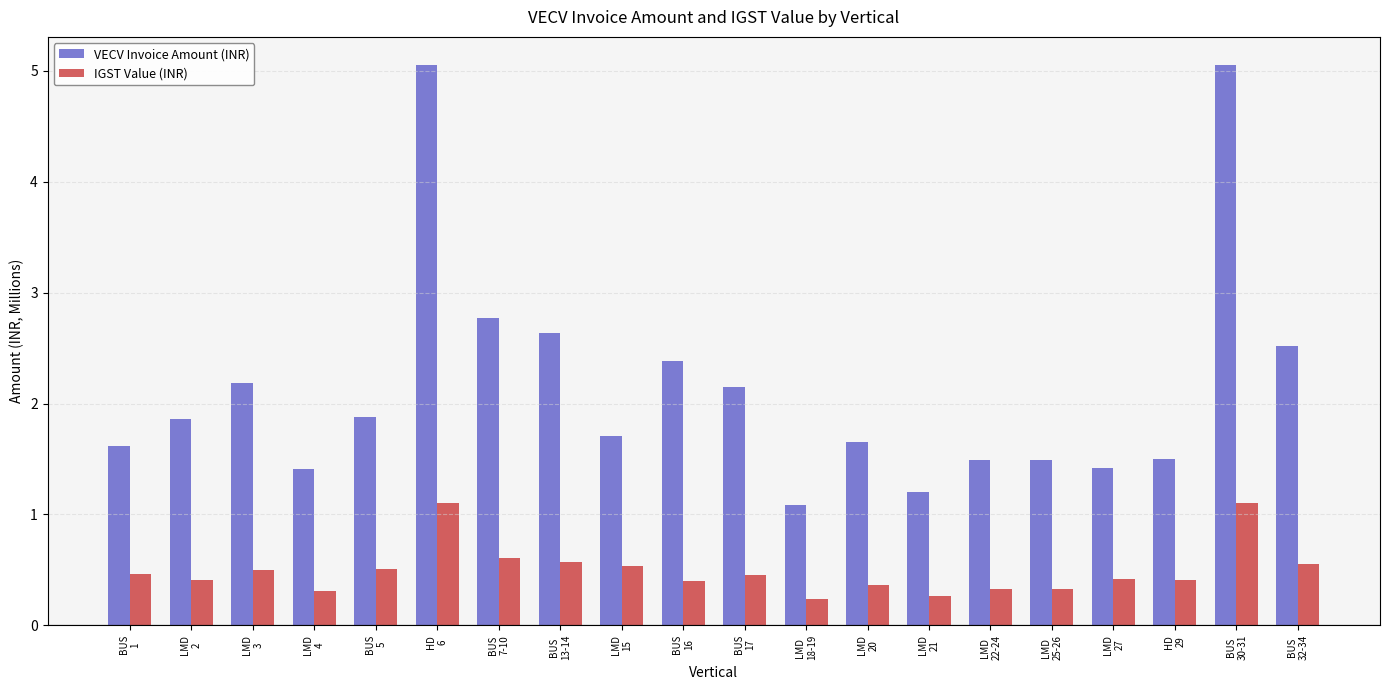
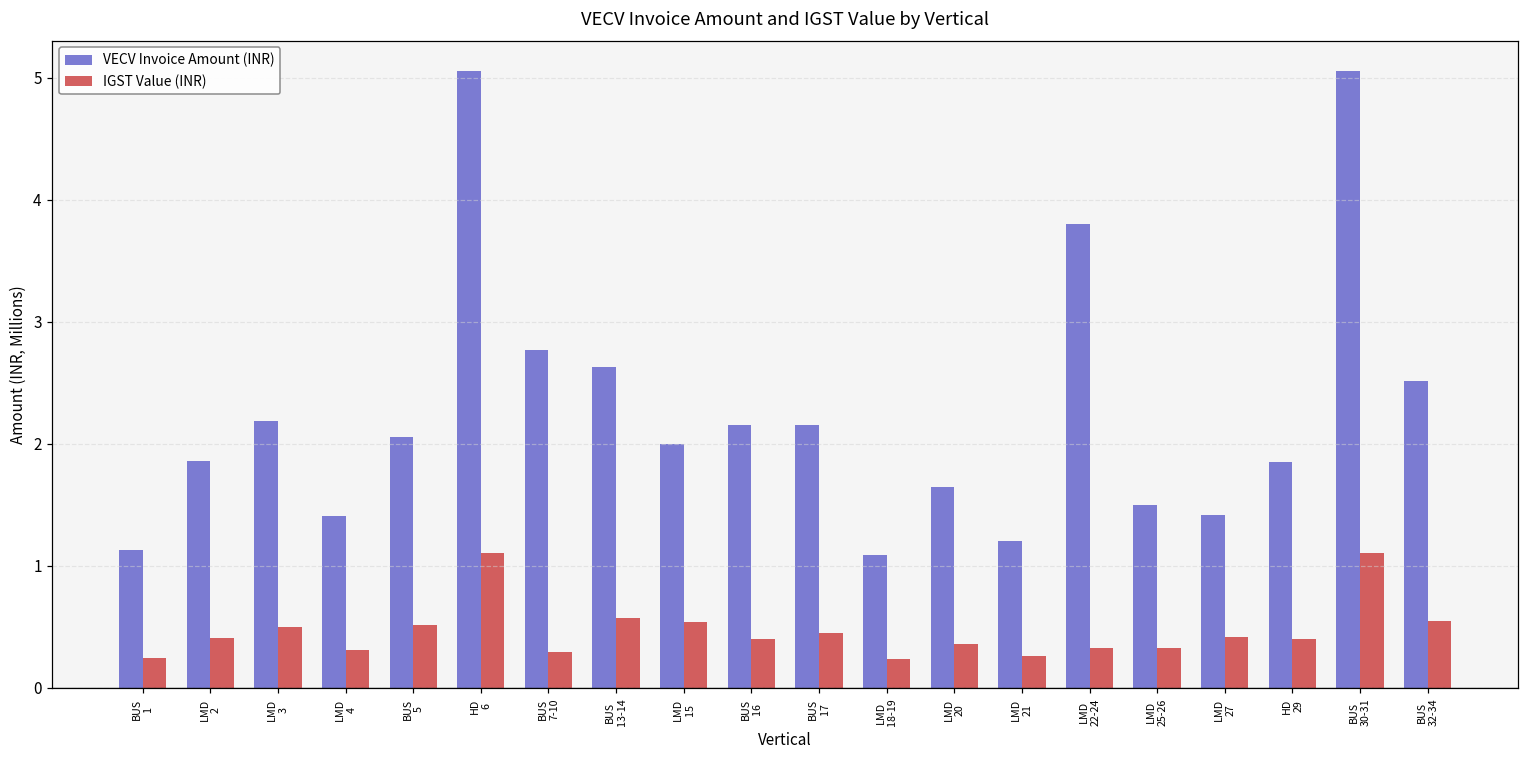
VECV Invoice Amount (INR), BUS 1: 1.62 -> 1.13
IGST Value (INR), BUS 1: 0.46 -> 0.25
VECV Invoice Amount (INR), BUS 5: 1.87 -> 2.06
IGST Value (INR), BUS 7-10: 0.61 -> 0.30
VECV Invoice Amount (INR), LMD 15: 1.71 -> 2.00
VECV Invoice Amount (INR), BUS 16: 2.39 -> 2.16
VECV Invoice Amount (INR), LMD 22-24: 1.50 -> 3.80
VECV Invoice Amount (INR), HD 29: 1.50 -> 1.85
